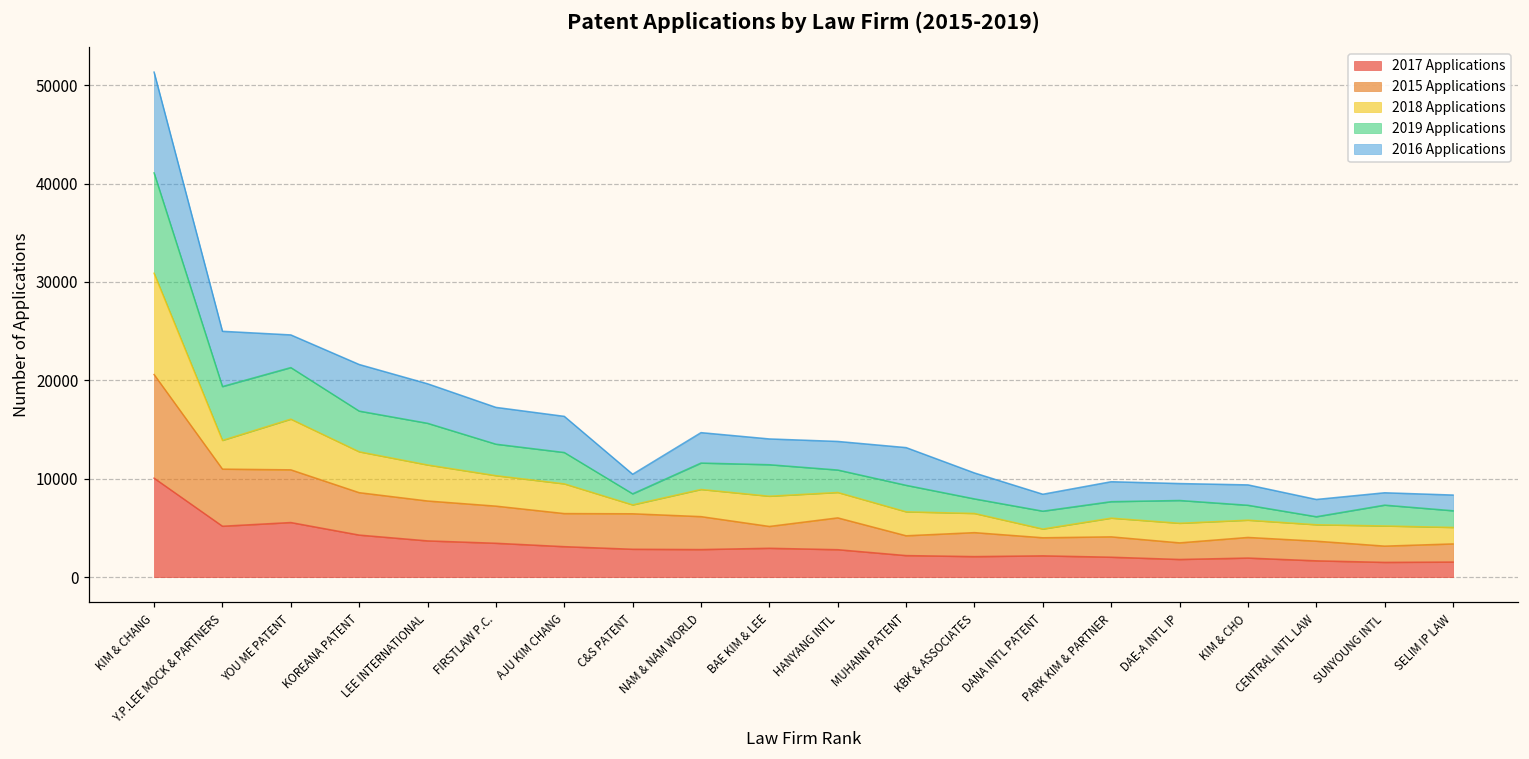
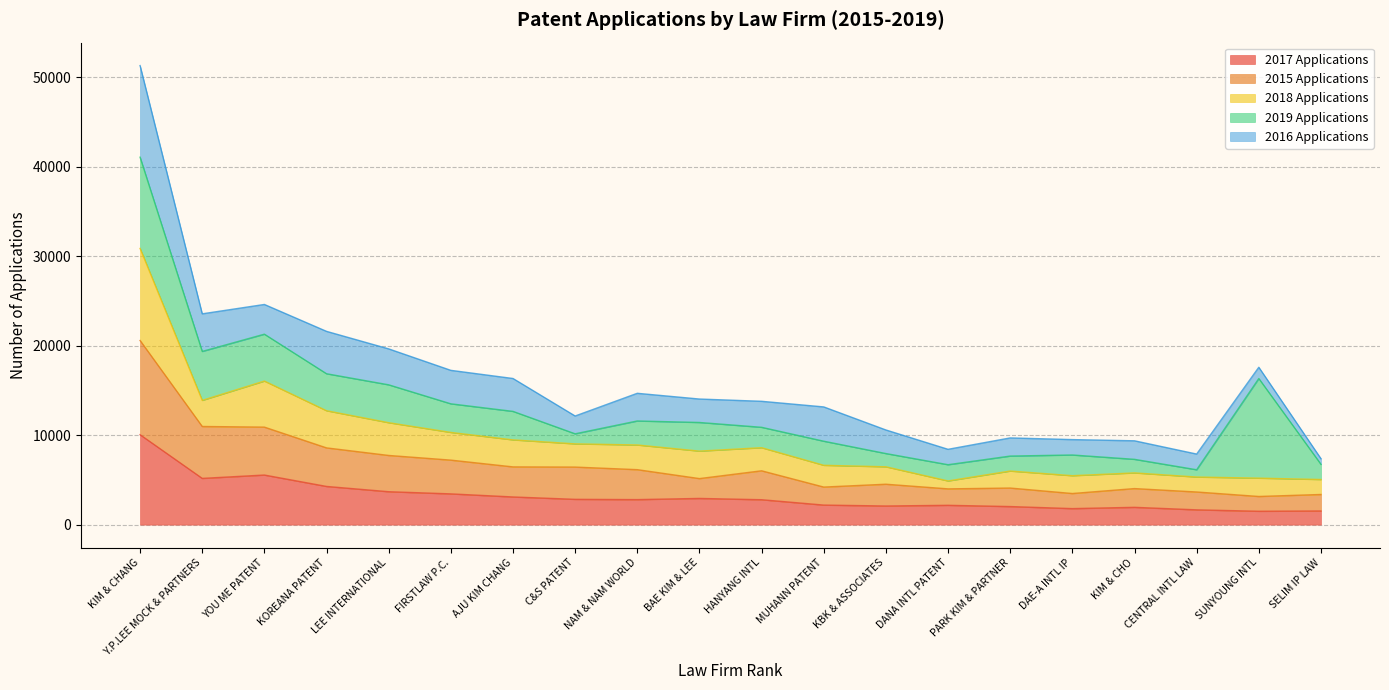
2016 Applications, Y.P.LEE MOCK & PARTNERS: 6000 -> 4000
2018 Applications, C&S PATENT: 1000 -> 3000
2019 Applications, SUNYOUNG INTL: 2000 -> 11000
2016 Applications, SELIM IP LAW: 2000 -> 1000
